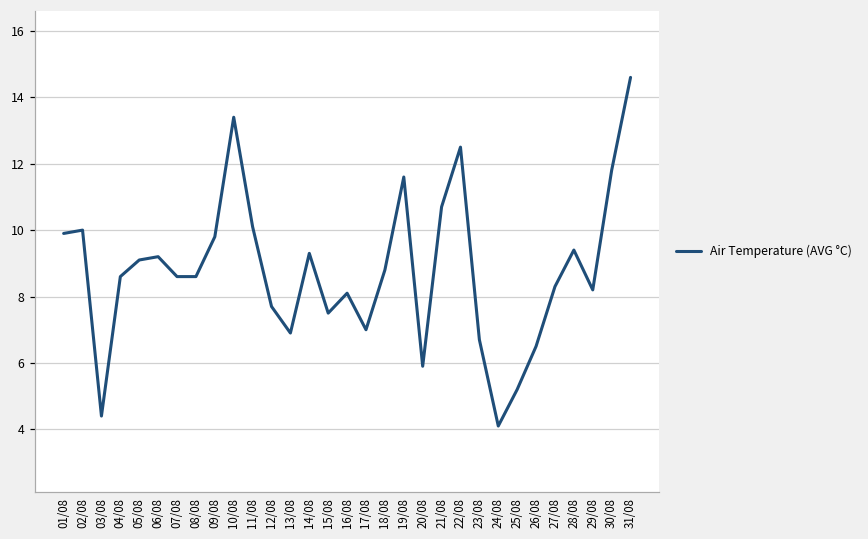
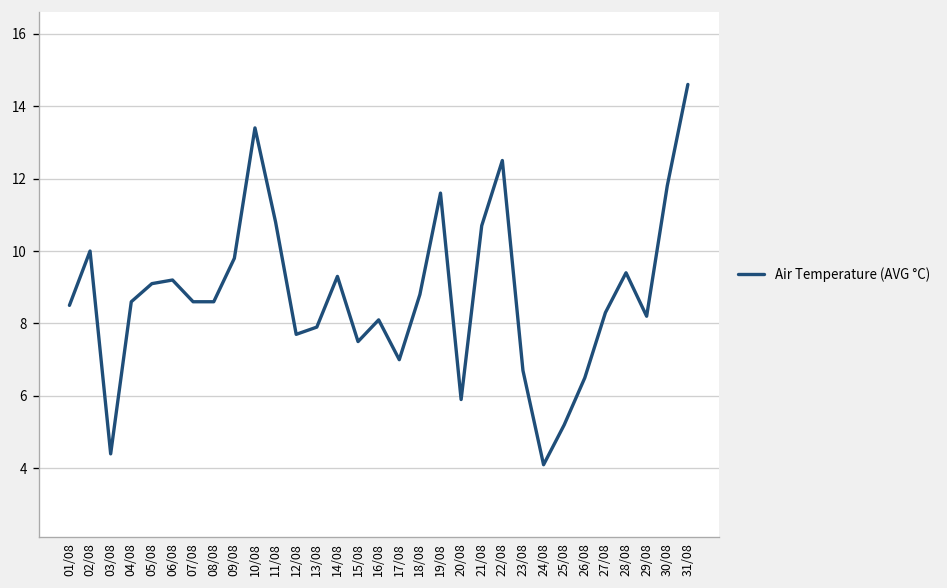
01/08: 9.9 -> 8.5
11/08: 10.1 -> 10.8
13/08: 6.9 -> 7.9
